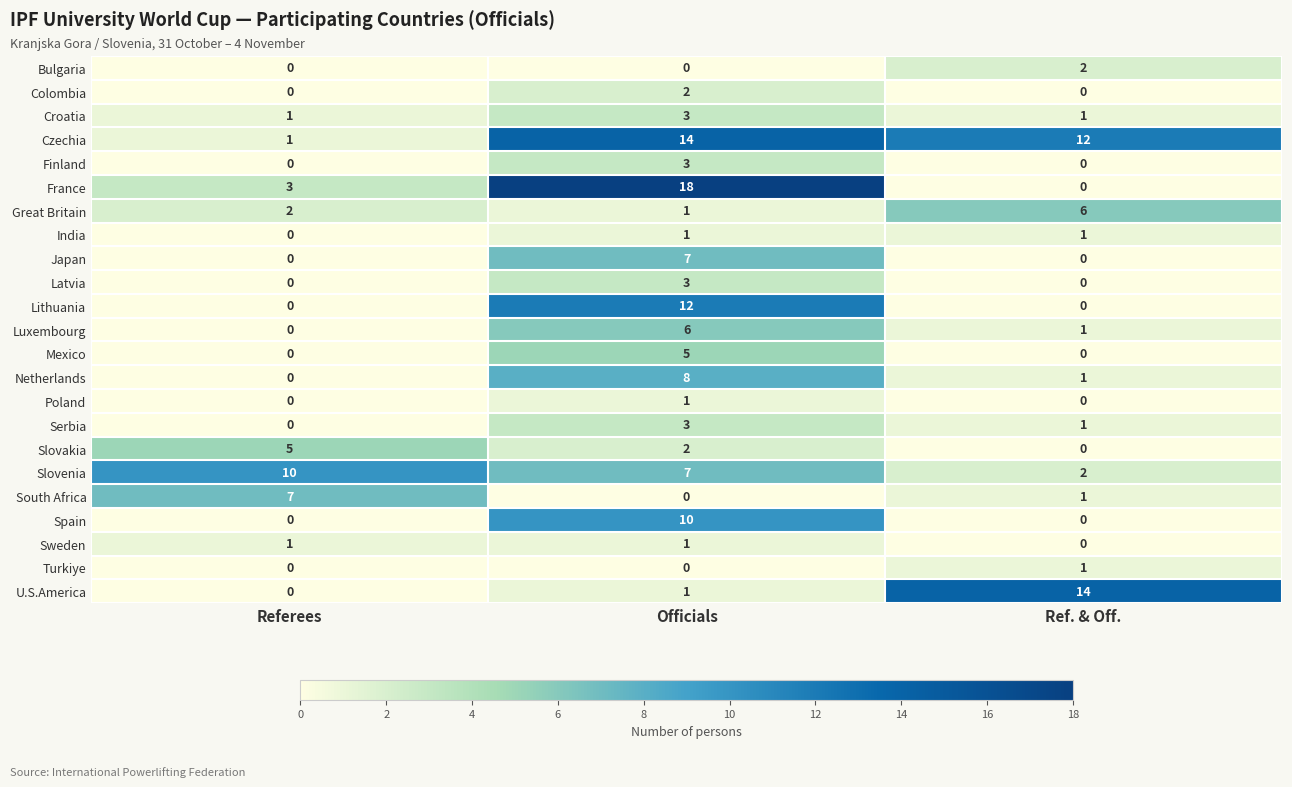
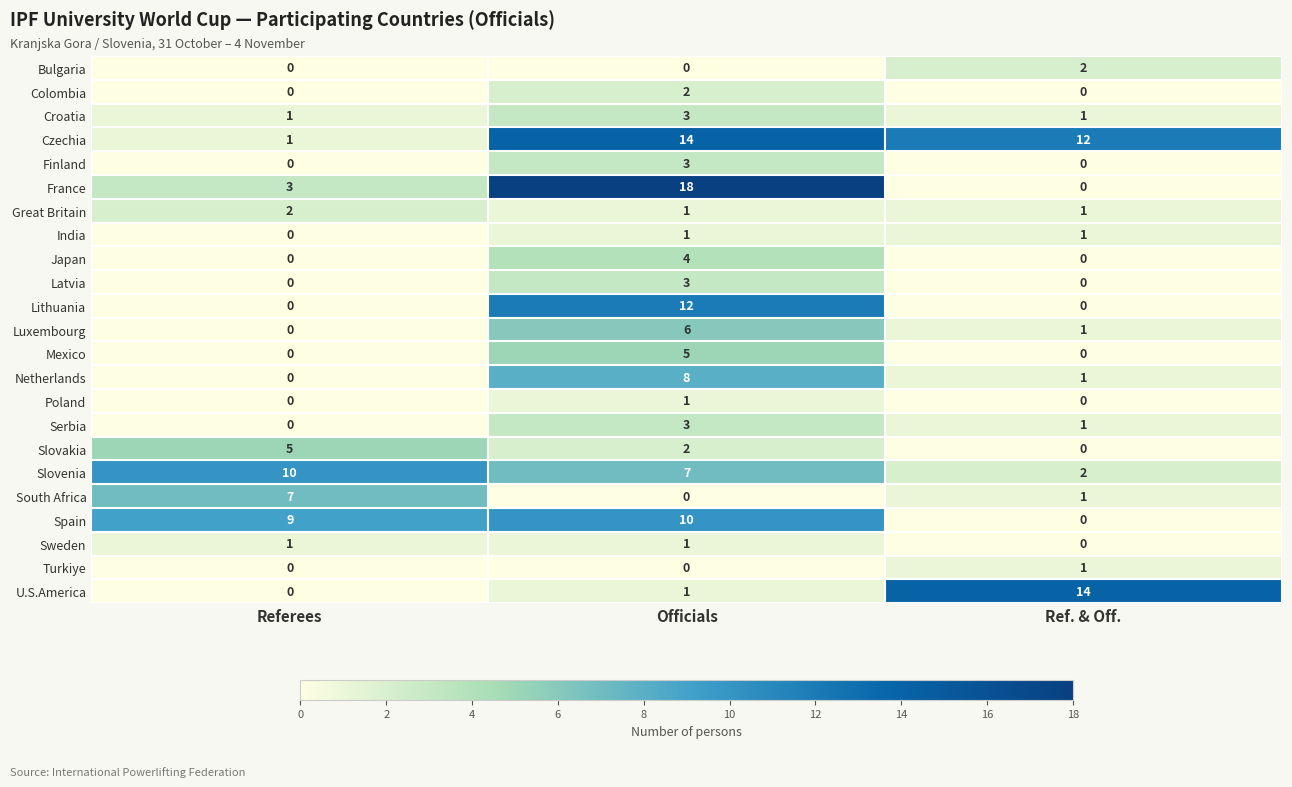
Great Britain, Ref. & Off.: 6 -> 1
Japan, Officials: 7 -> 4
Spain, Referees: 0 -> 9
